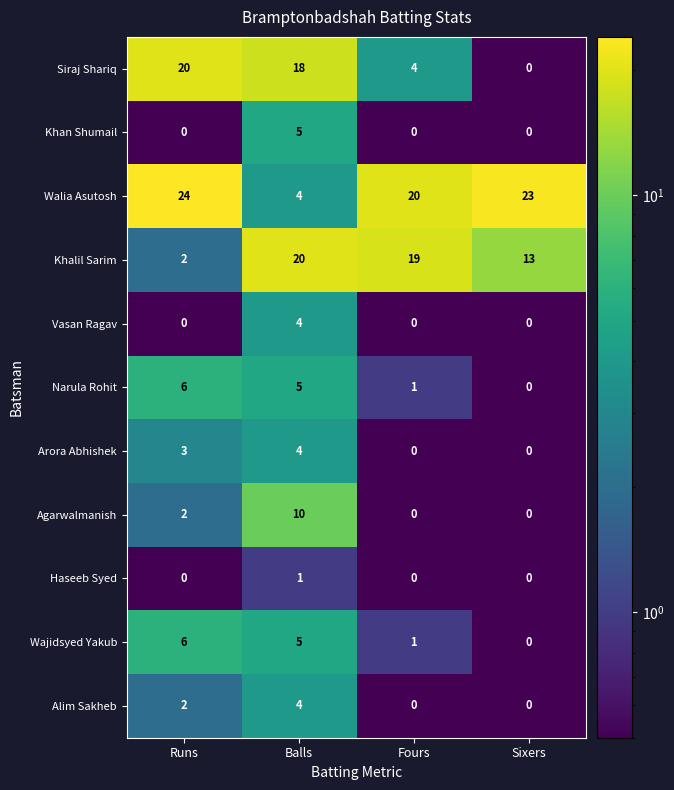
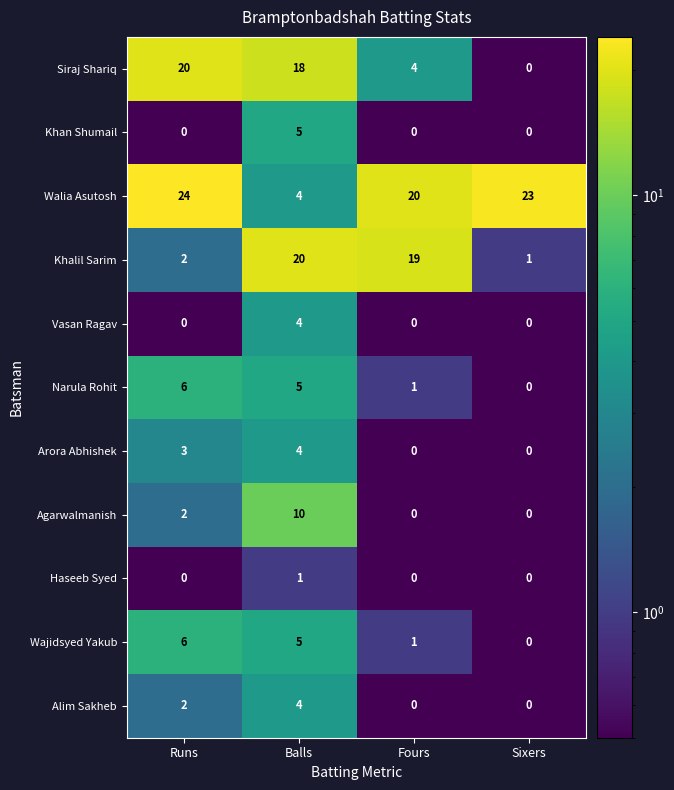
Khalil Sarim, Sixers: 13 -> 1
